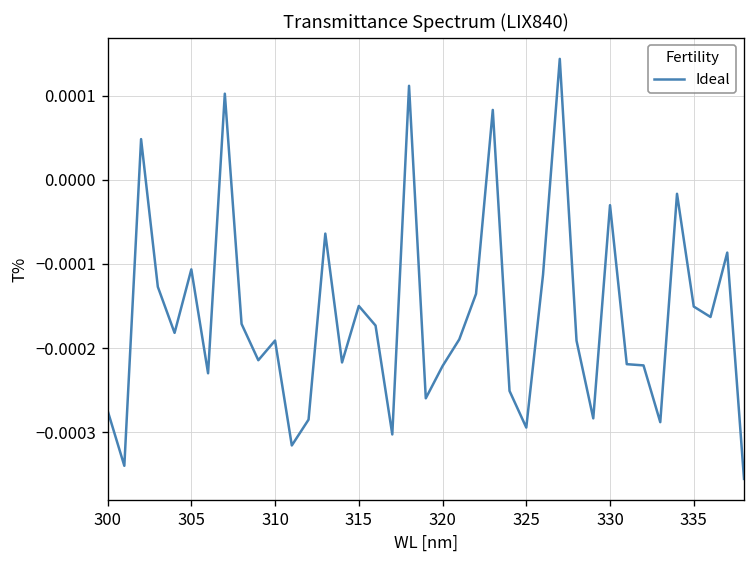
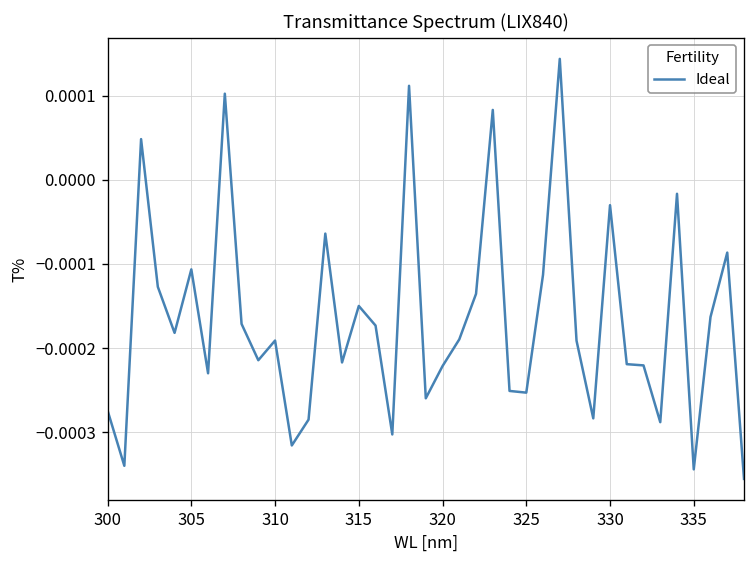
325: -0.00029 -> -0.00025
335: -0.00015 -> -0.00034
